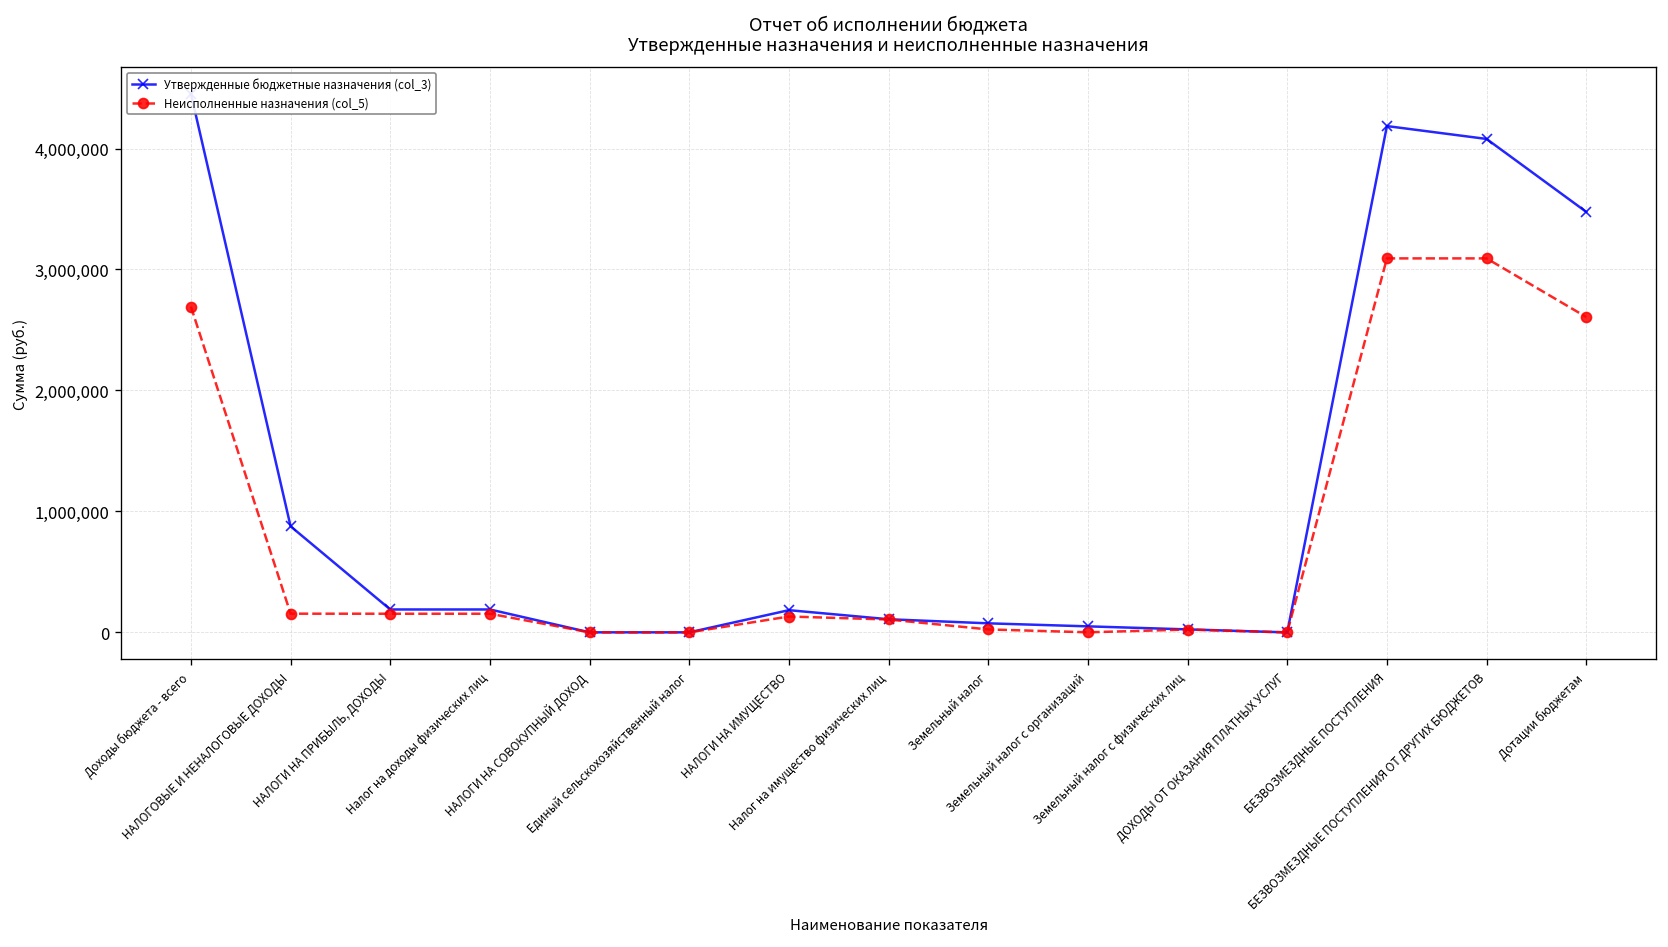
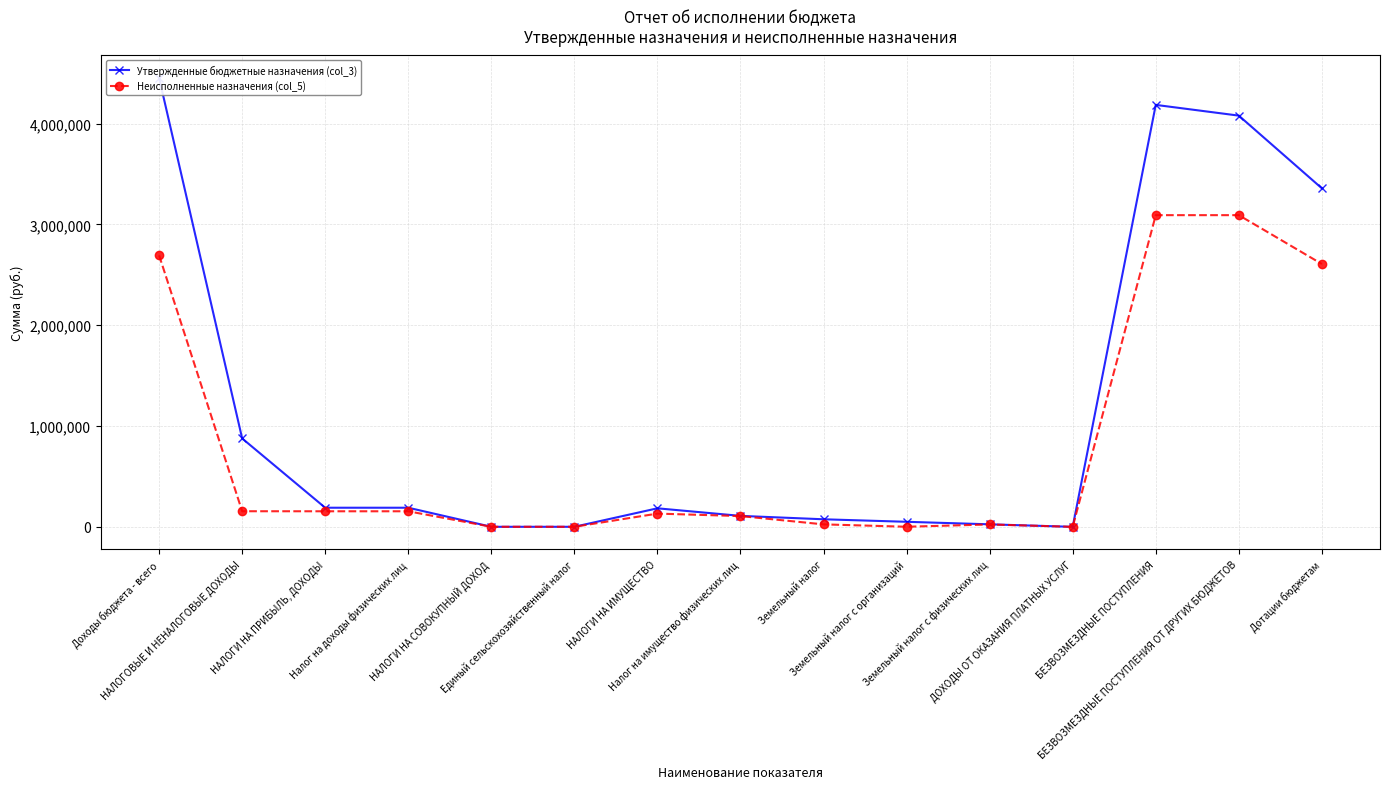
Утвержденные бюджетные назначения (col_3), Дотации бюджетам: 3,480,000 -> 3,360,000
